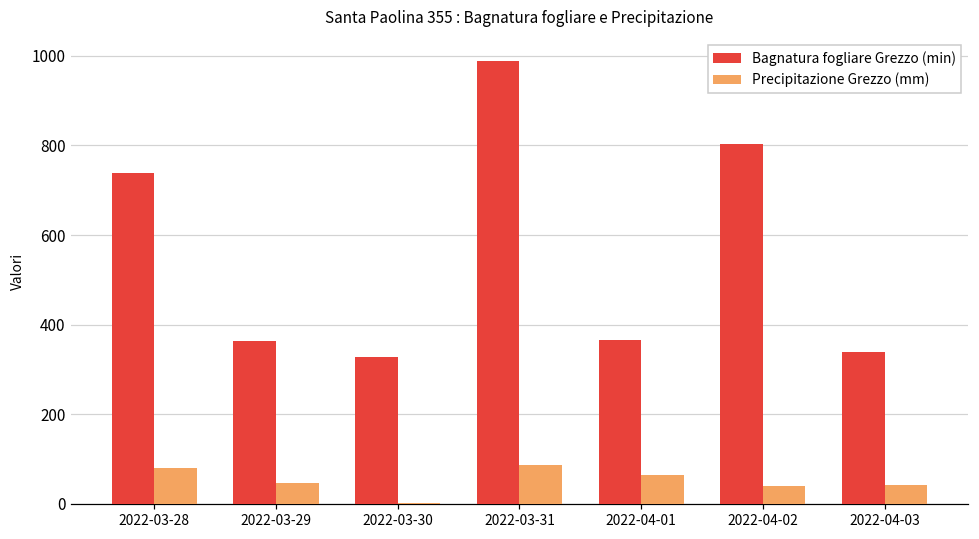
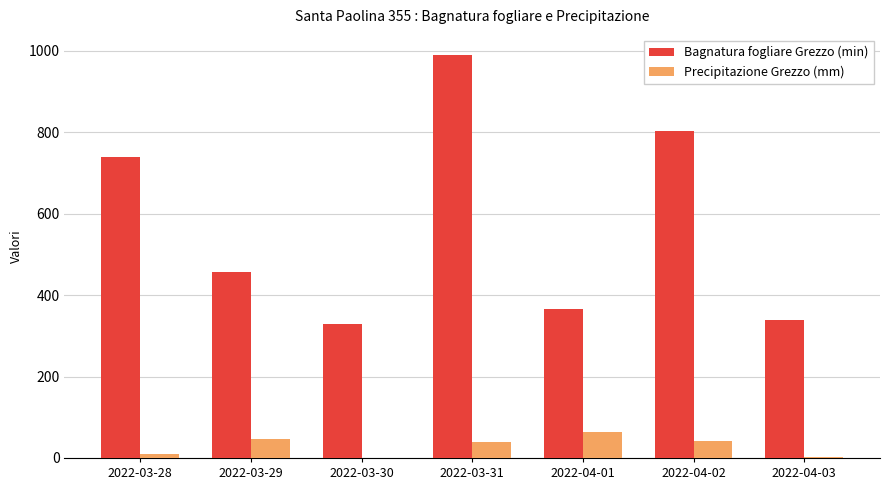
Precipitazione Grezzo (mm), 2022-03-28: 80 -> 10
Bagnatura fogliare Grezzo (min), 2022-03-29: 360 -> 460
Precipitazione Grezzo (mm), 2022-03-31: 90 -> 40
Precipitazione Grezzo (mm), 2022-04-03: 40 -> 0
